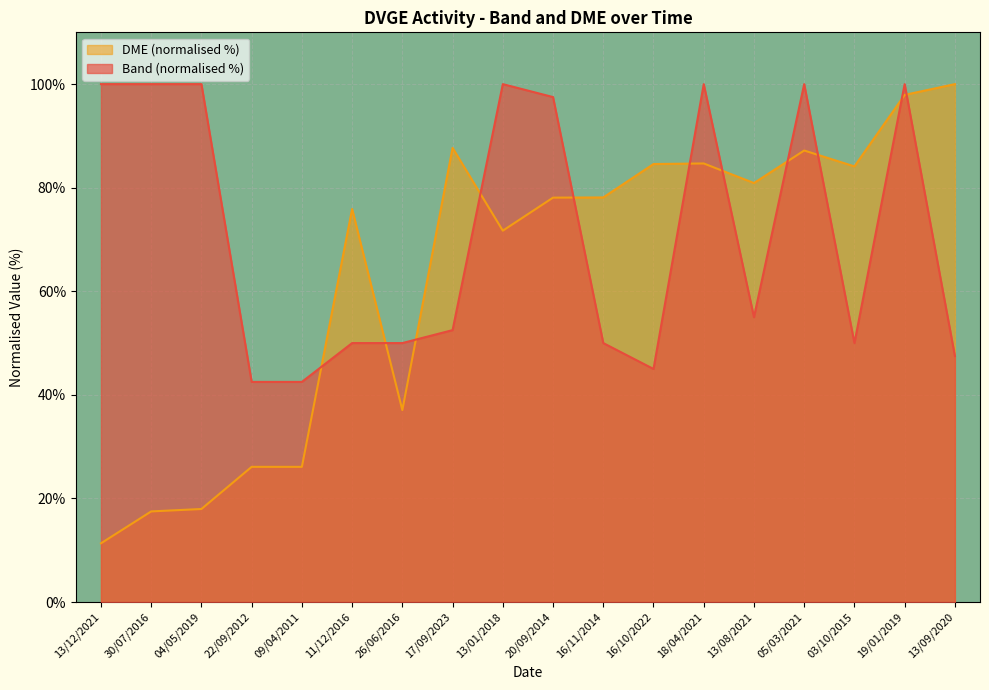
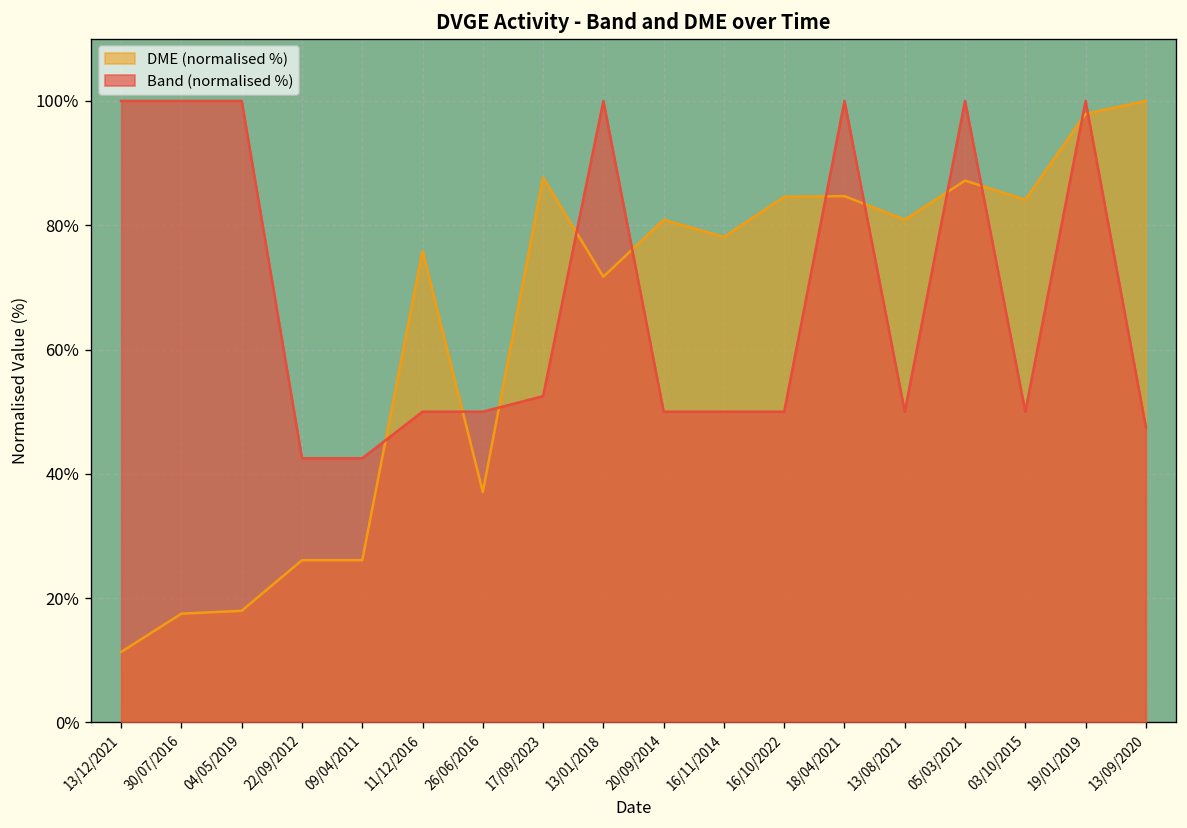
DME (normalised %), 20/09/2014: 78% -> 81%
Band (normalised %), 20/09/2014: 98% -> 50%
Band (normalised %), 16/10/2022: 45% -> 50%
Band (normalised %), 13/08/2021: 55% -> 50%
